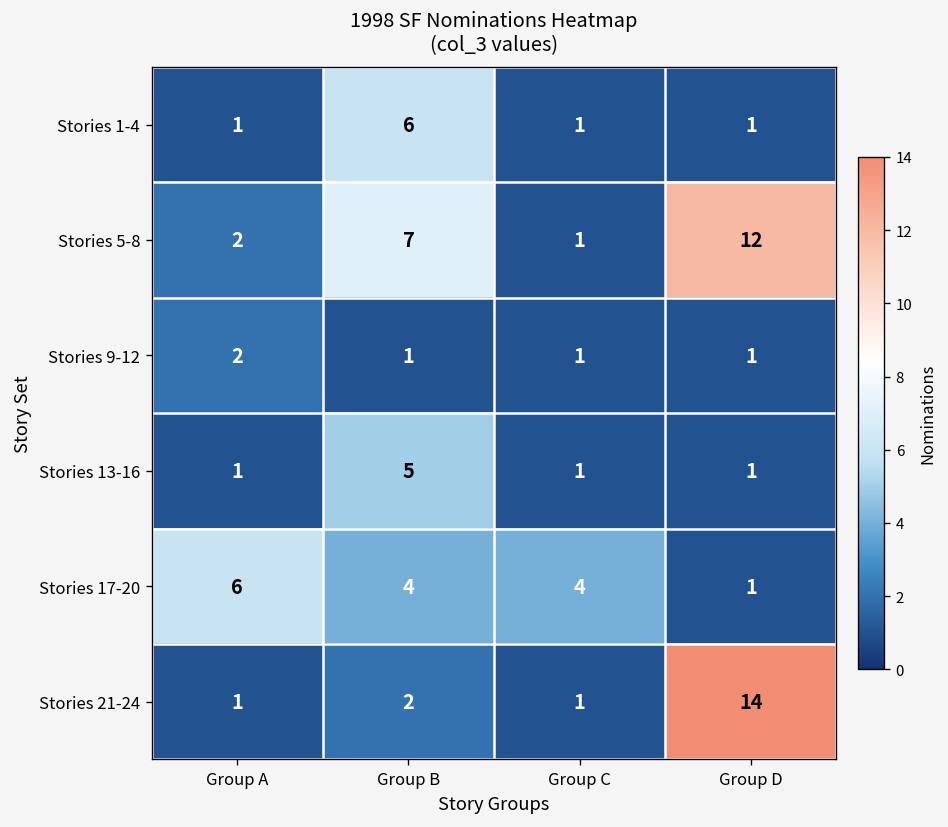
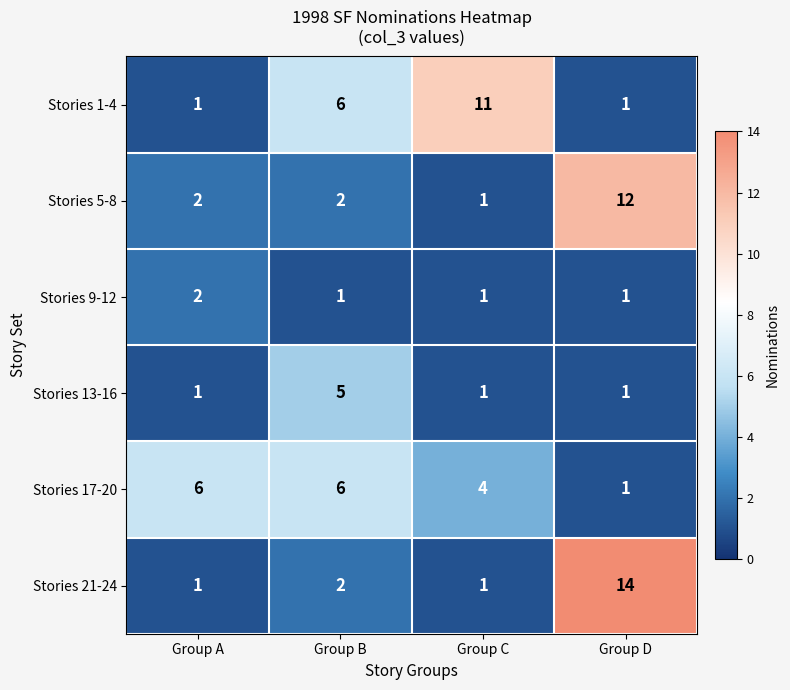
Stories 1-4, Group C: 1 -> 11
Stories 5-8, Group B: 7 -> 2
Stories 17-20, Group B: 4 -> 6
